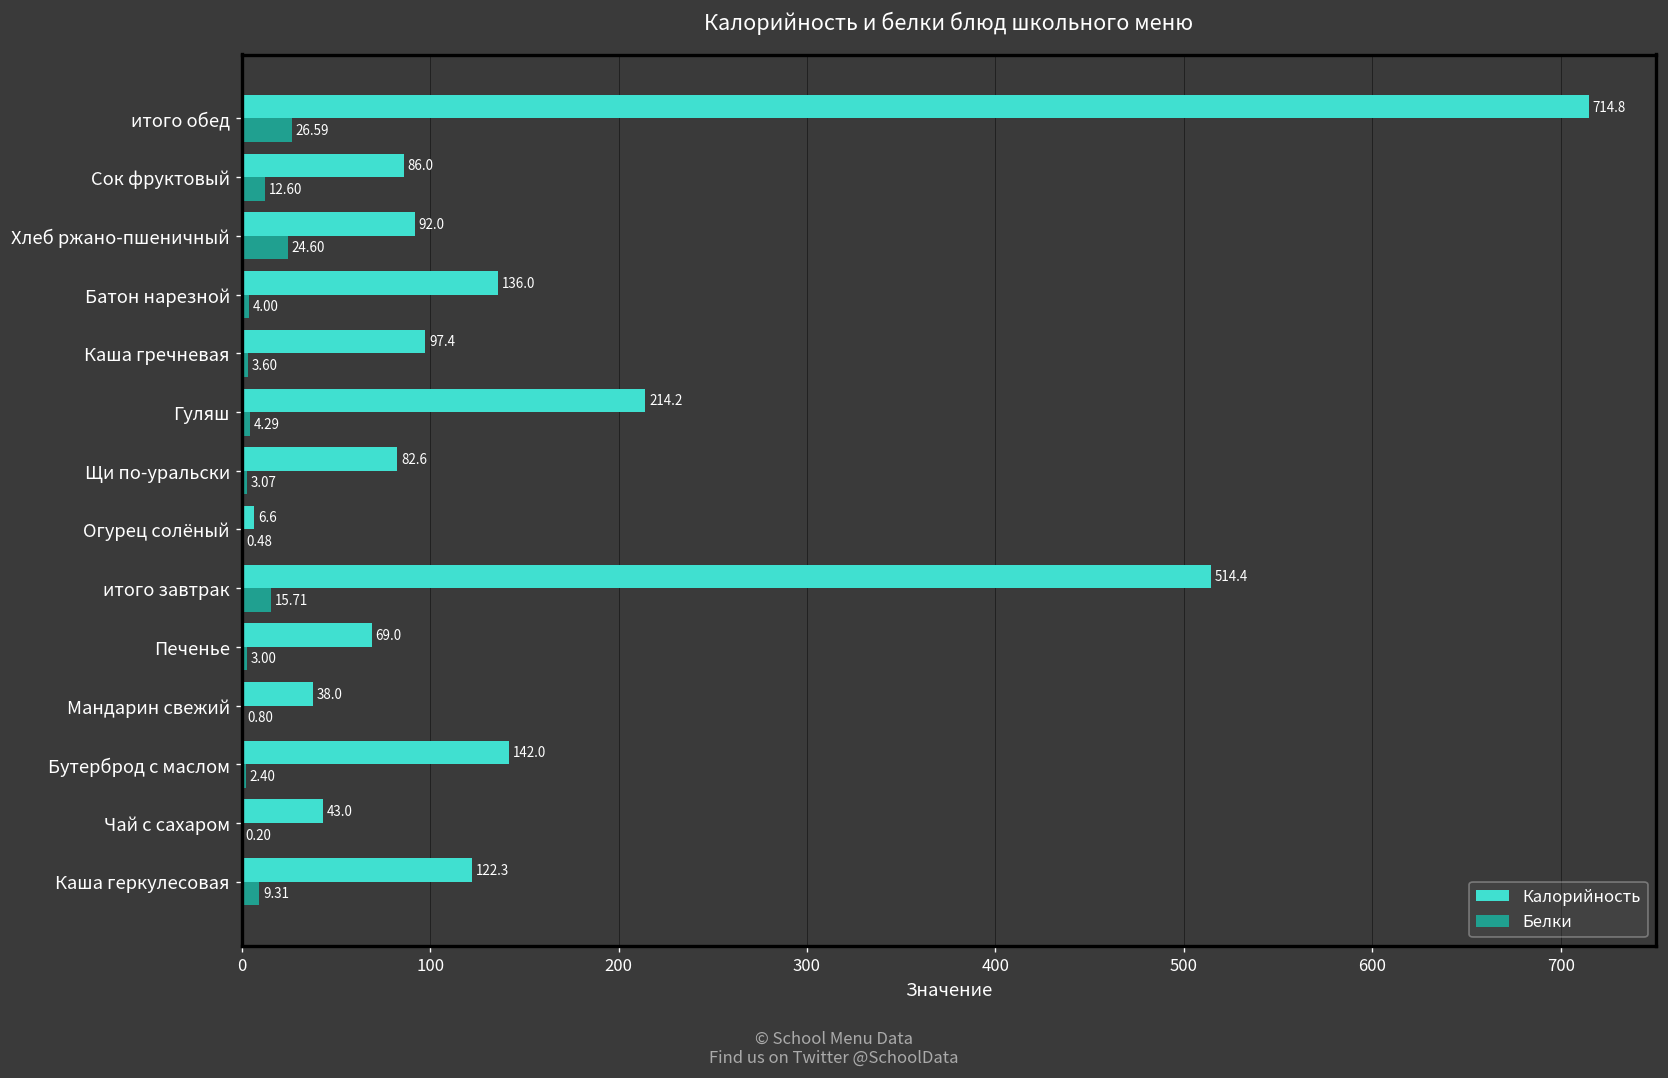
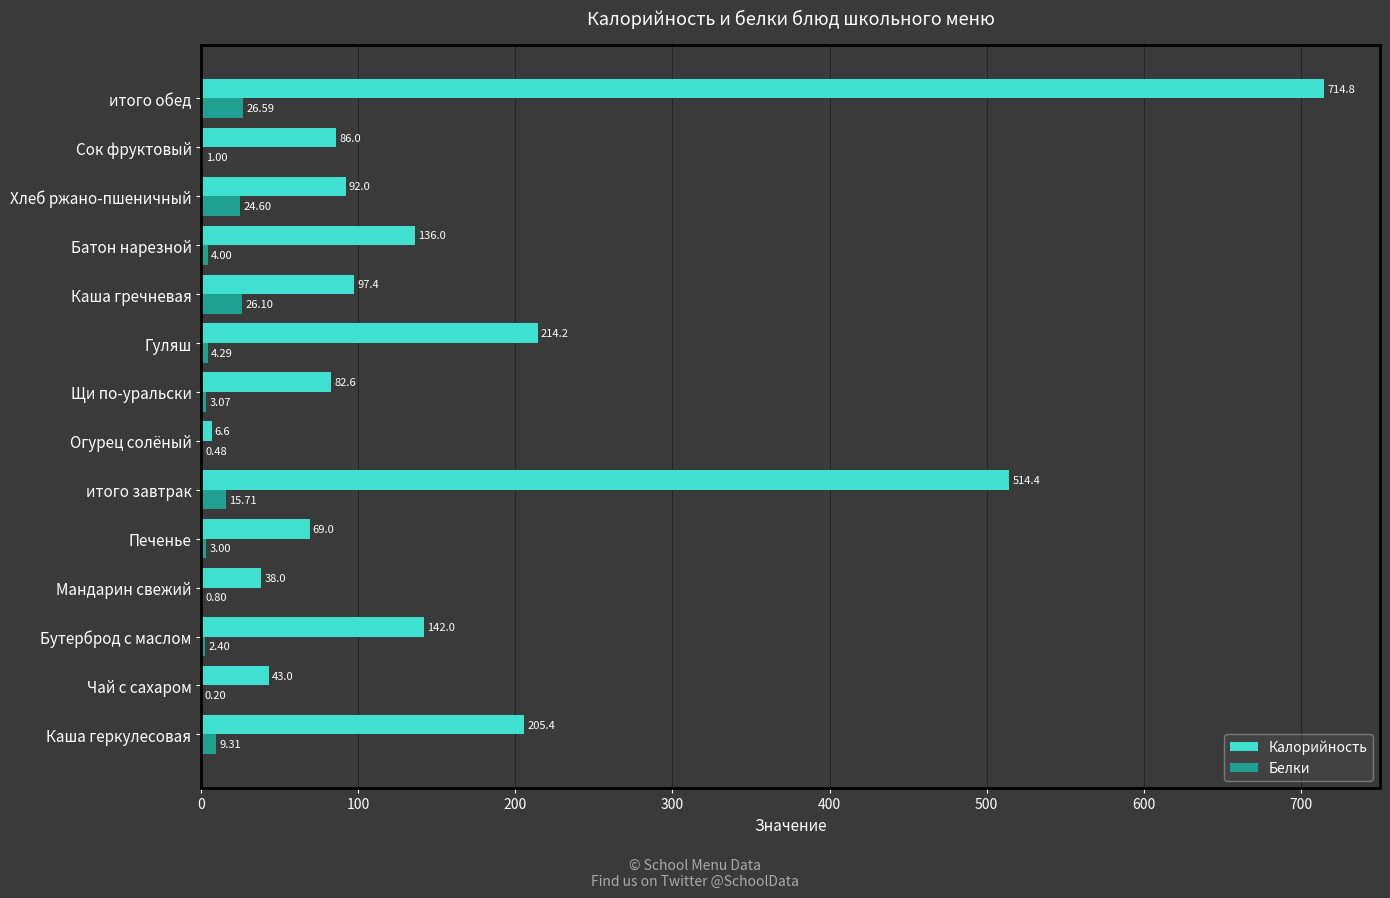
Белки, Сок фруктовый: 12.60 -> 1.00
Белки, Каша гречневая: 3.60 -> 26.10
Калорийность, Каша геркулесовая: 122.3 -> 205.4
